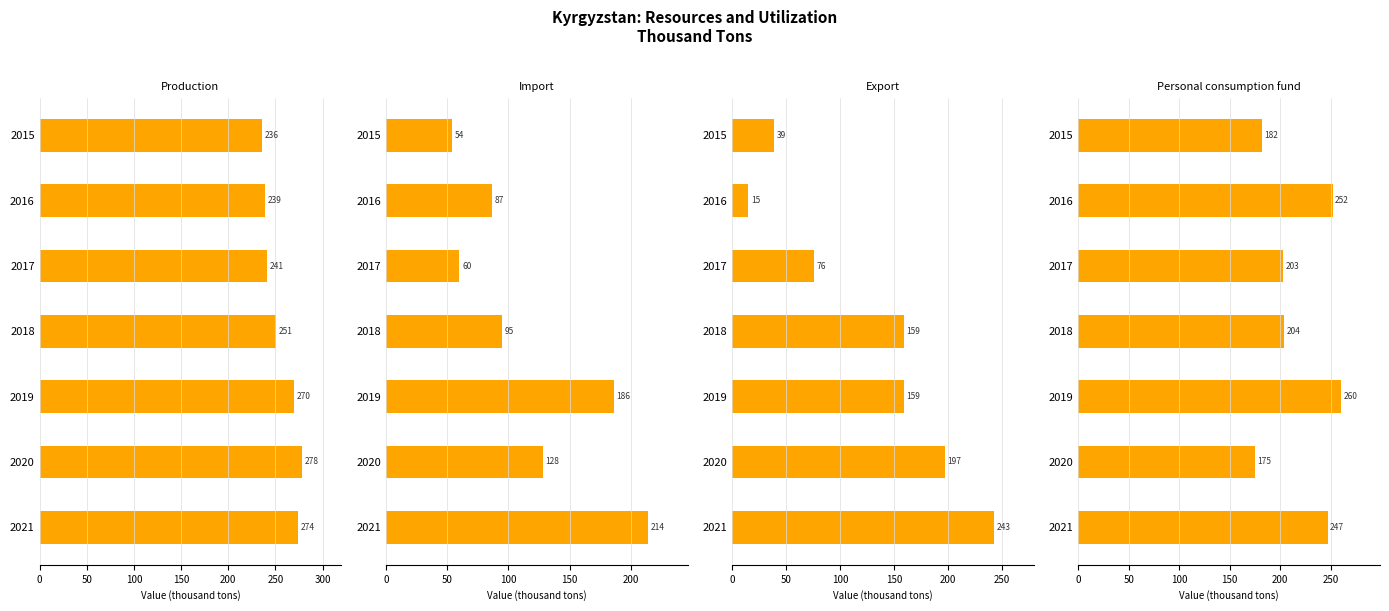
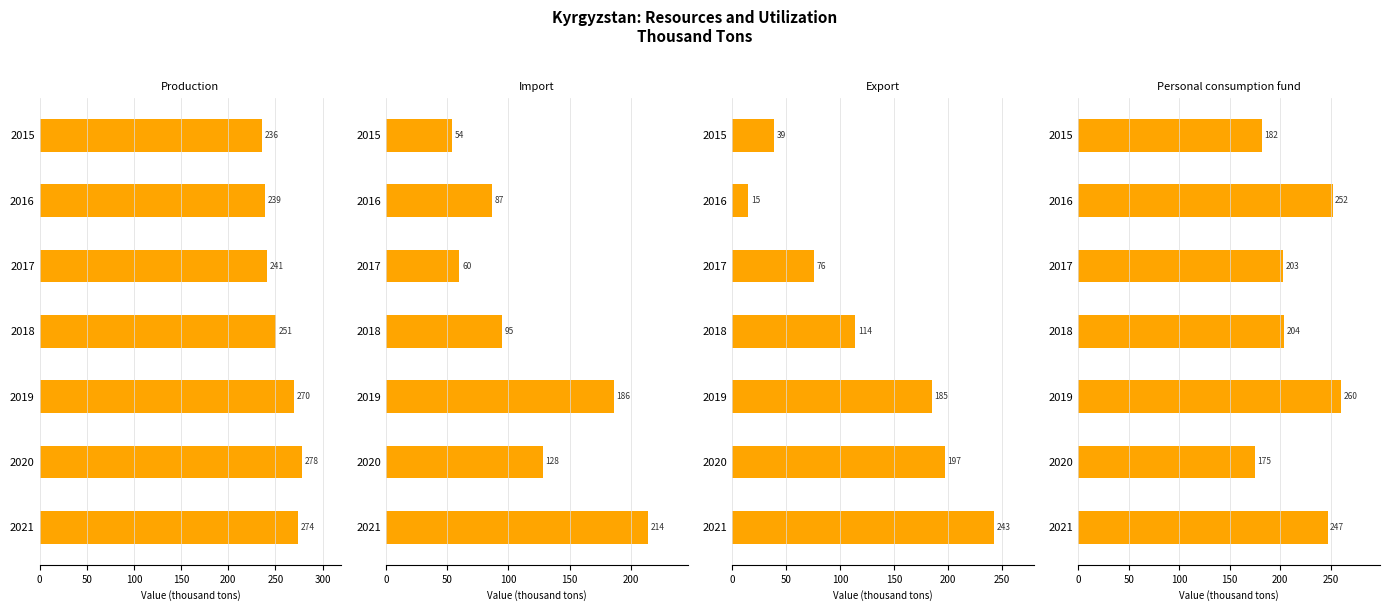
Export, 2018: 159 -> 114
Export, 2019: 159 -> 185
